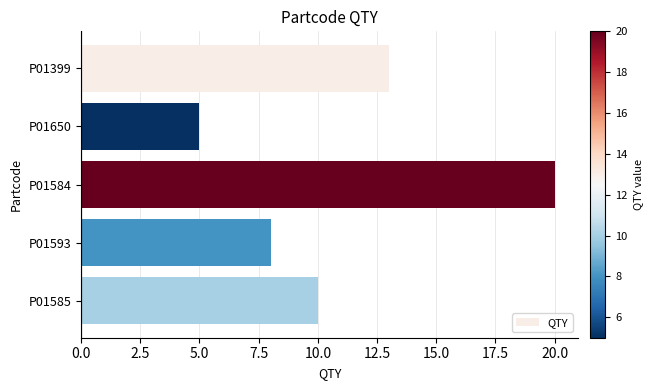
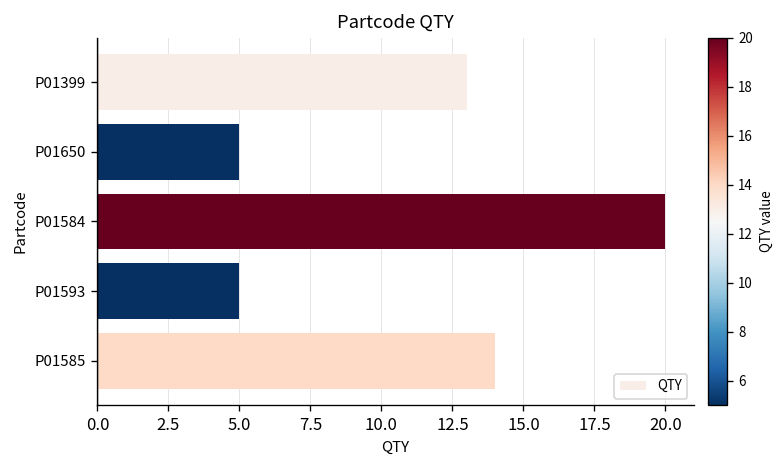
P01593: 8 -> 5
P01585: 10 -> 14
